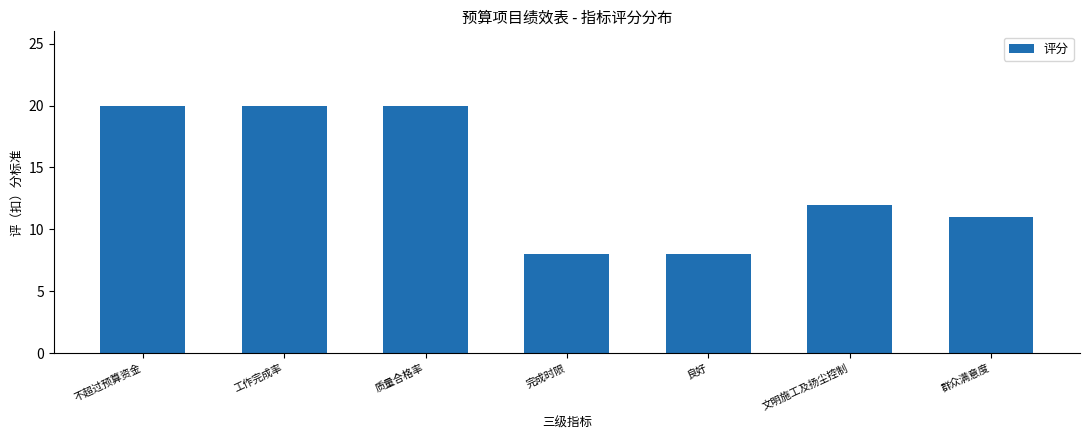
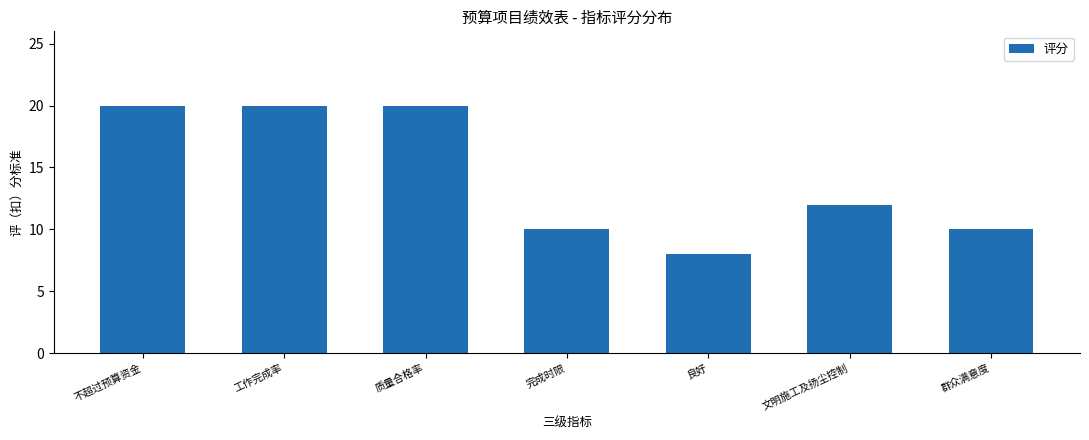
完成时限: 8 -> 10
群众满意度: 11 -> 10
